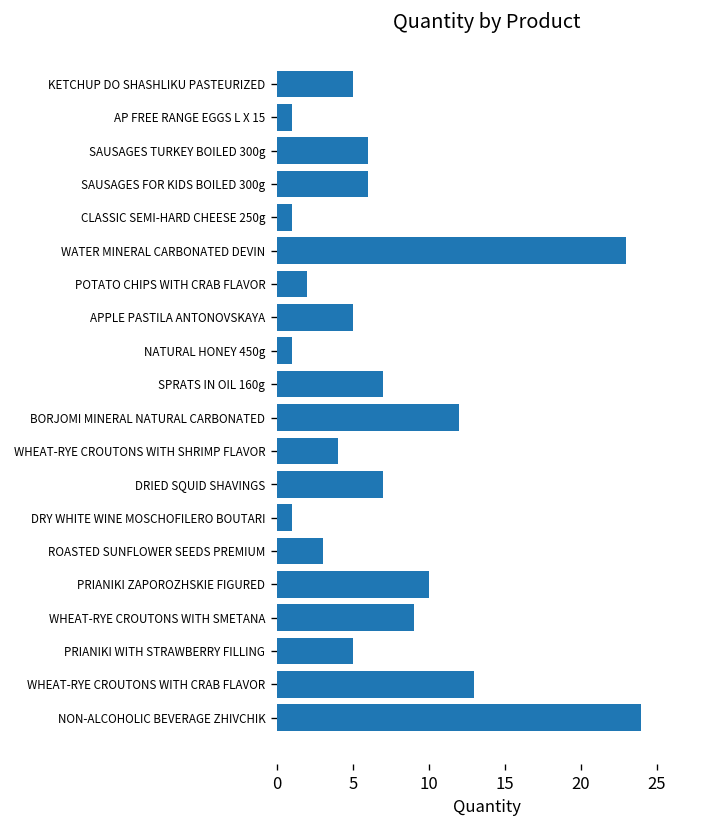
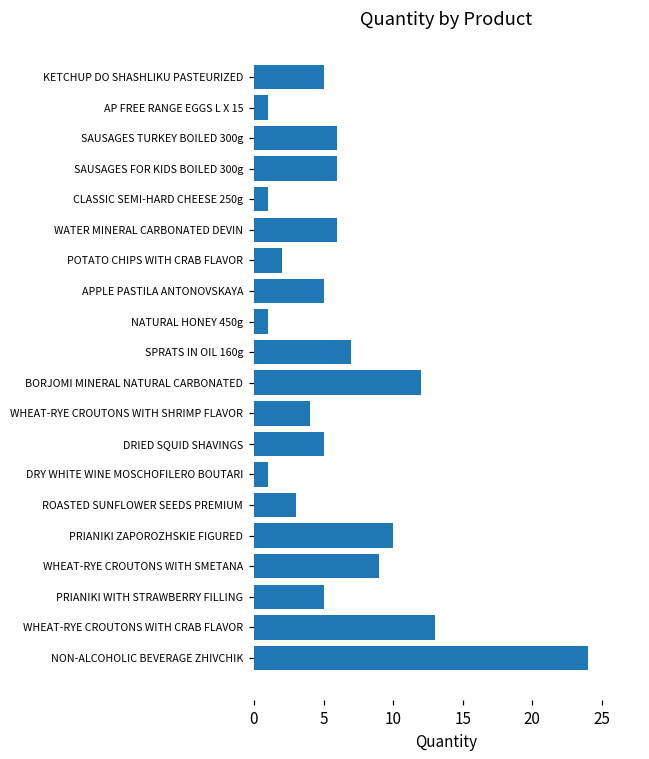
WATER MINERAL CARBONATED DEVIN: 23 -> 6
DRIED SQUID SHAVINGS: 7 -> 5
